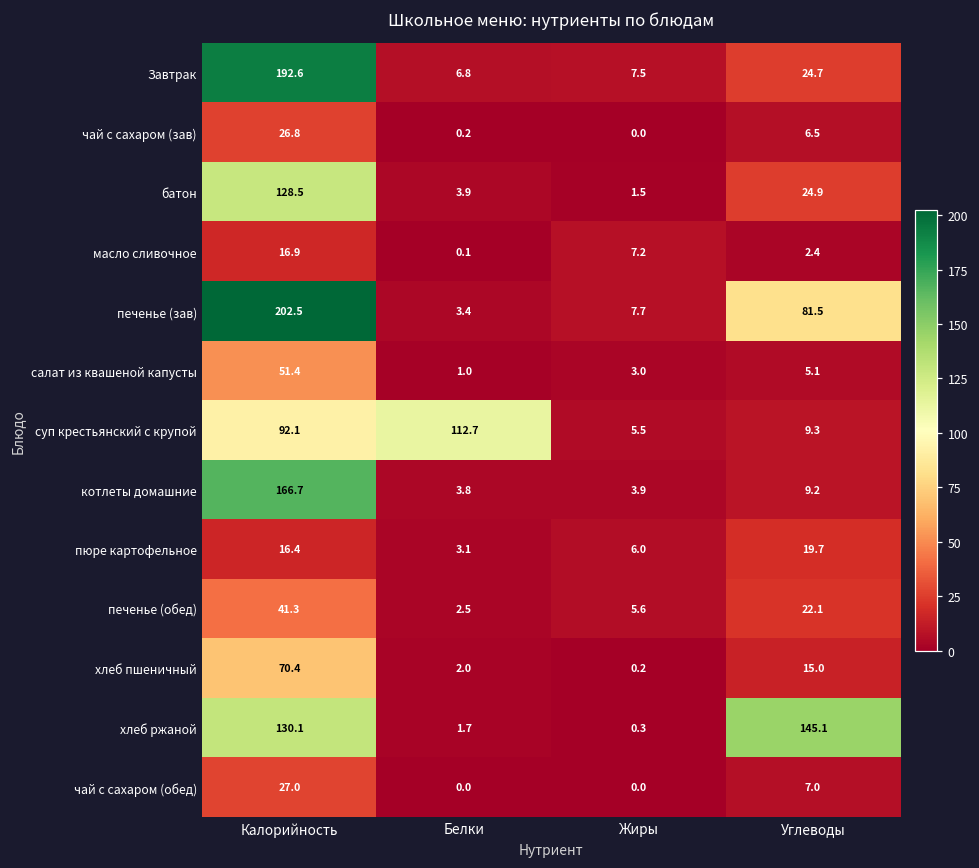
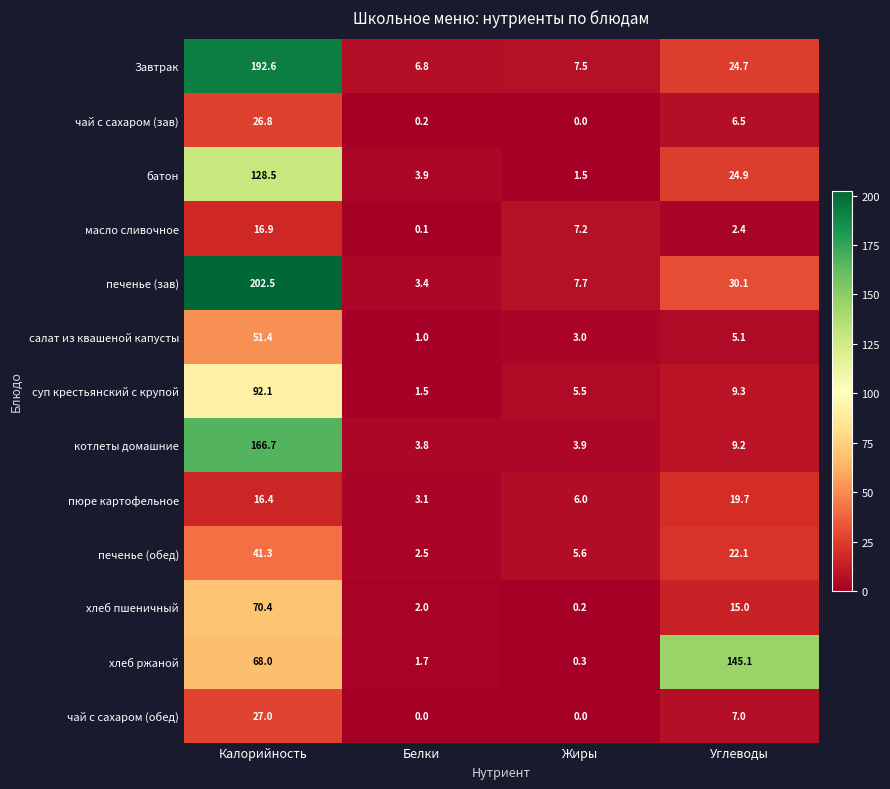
печенье (зав), Углеводы: 81.5 -> 30.1
суп крестьянский с крупой, Белки: 112.7 -> 1.5
хлеб ржаной, Калорийность: 130.1 -> 68.0
